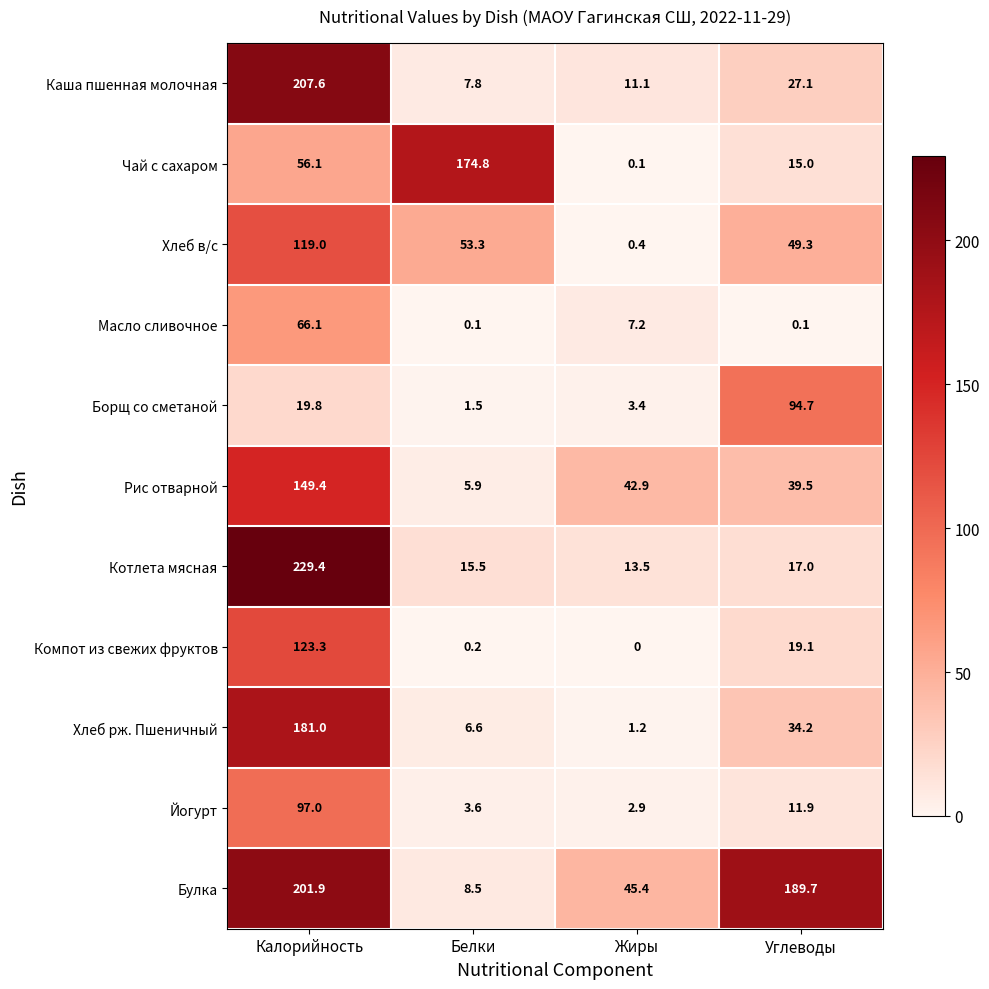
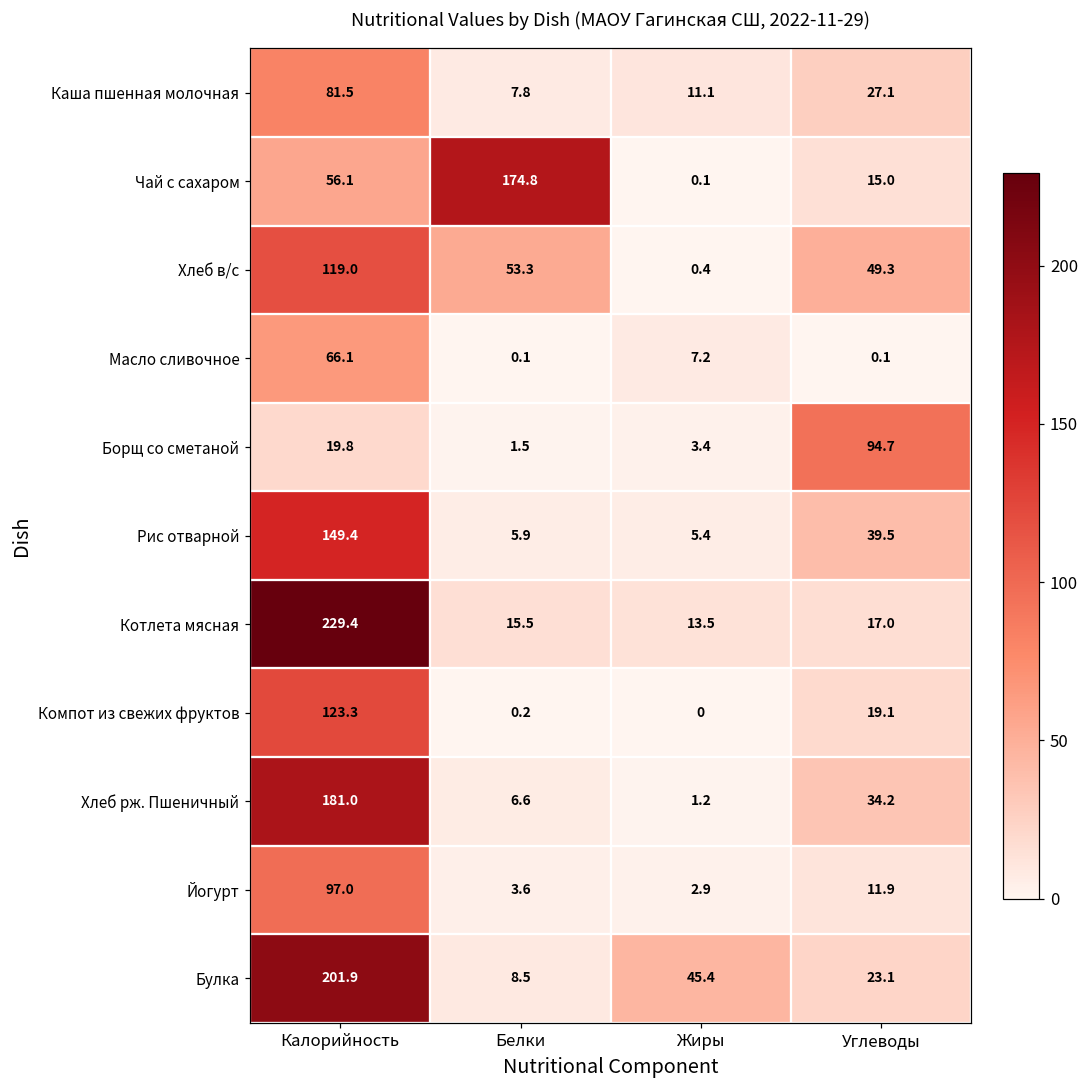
Каша пшенная молочная, Калорийность: 207.6 -> 81.5
Рис отварной, Жиры: 42.9 -> 5.4
Булка, Углеводы: 189.7 -> 23.1
